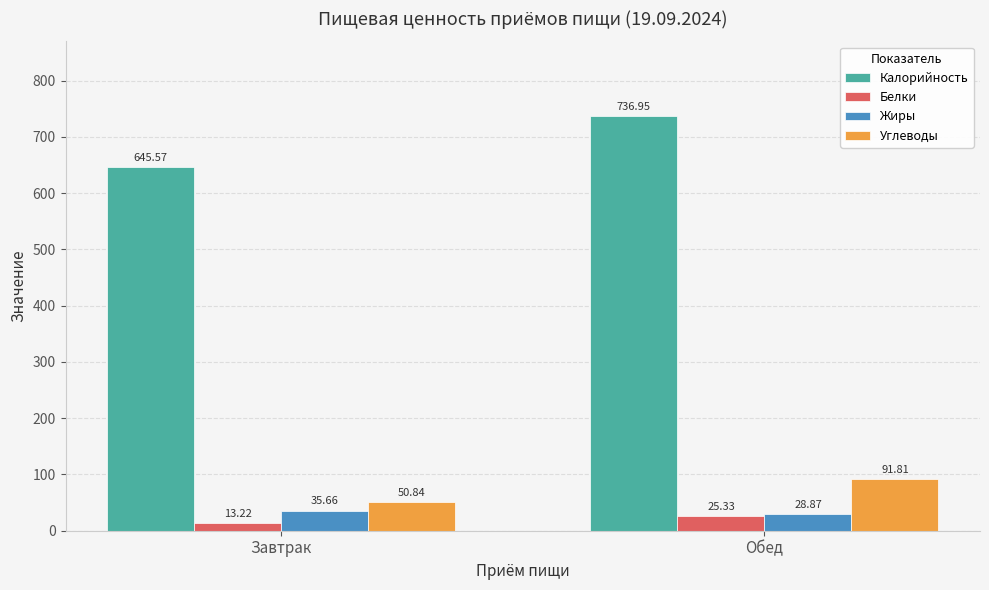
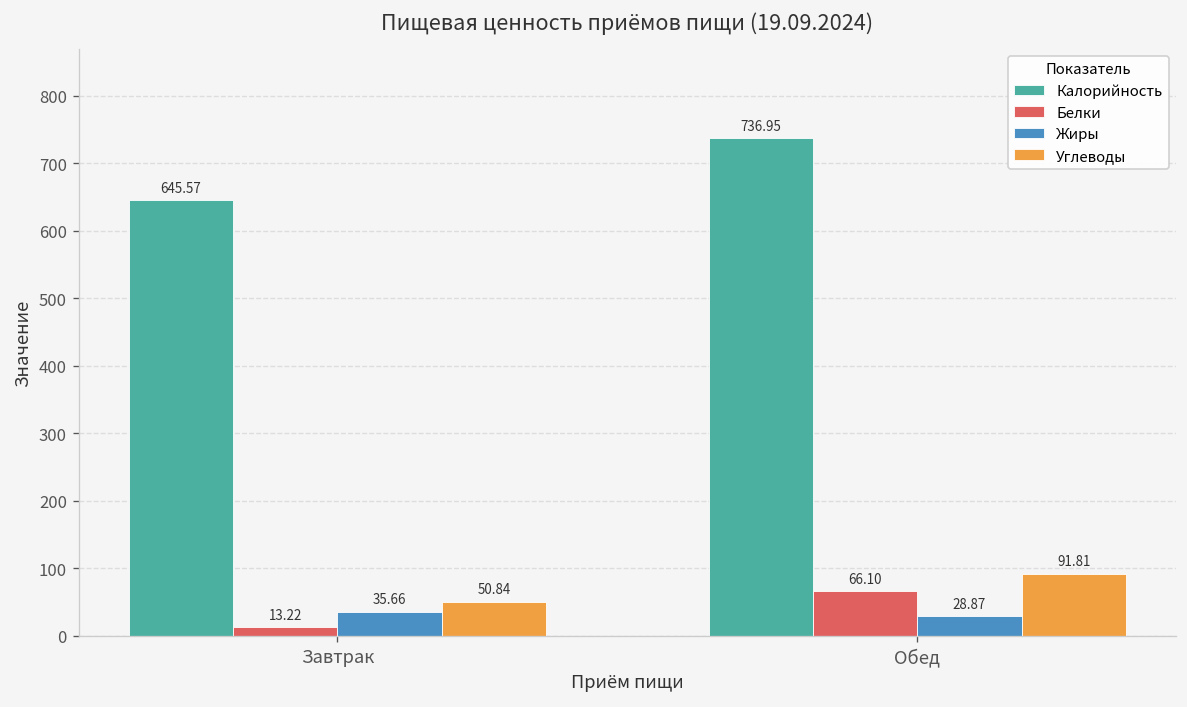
Белки, Обед: 25.33 -> 66.10
